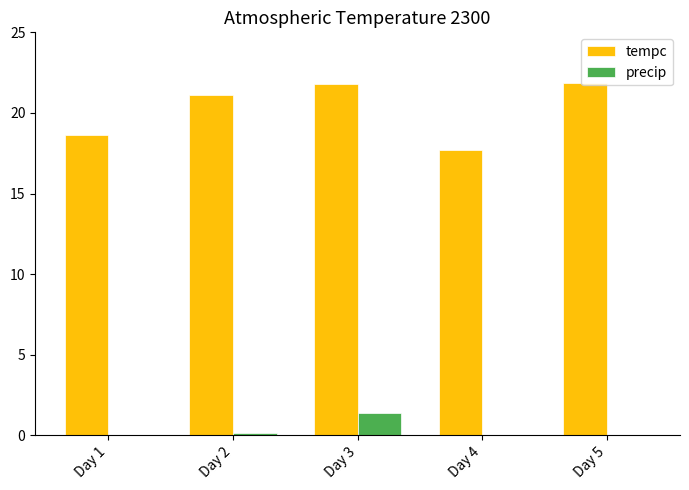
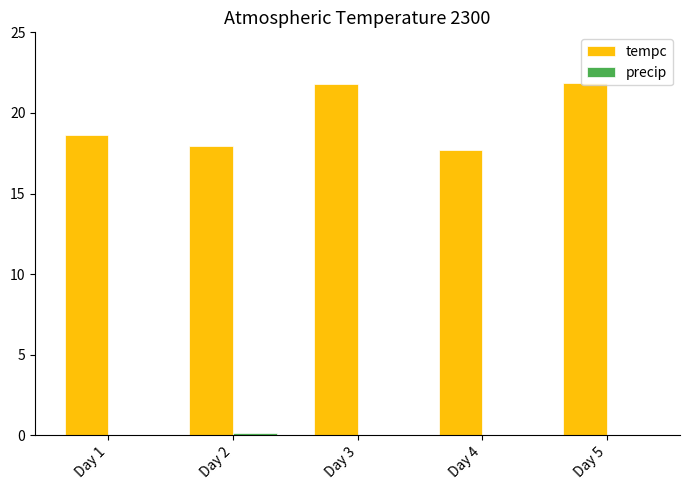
tempc, Day 2: 21.1 -> 17.9
precip, Day 3: 1.4 -> 0.0
